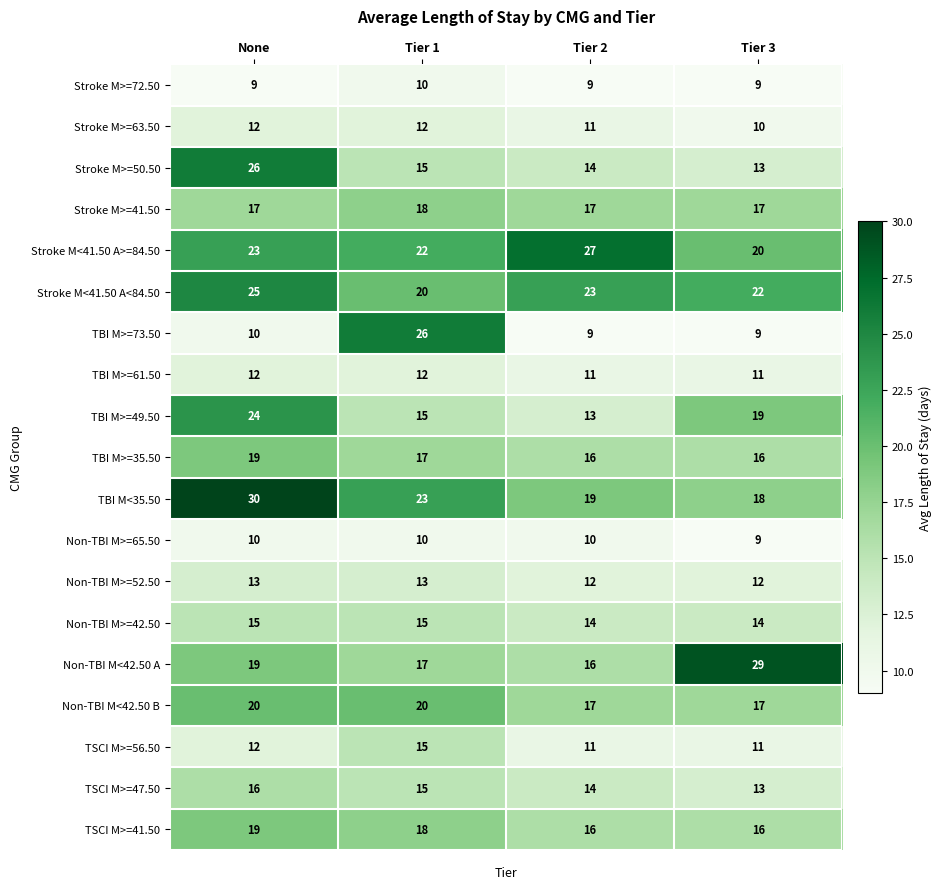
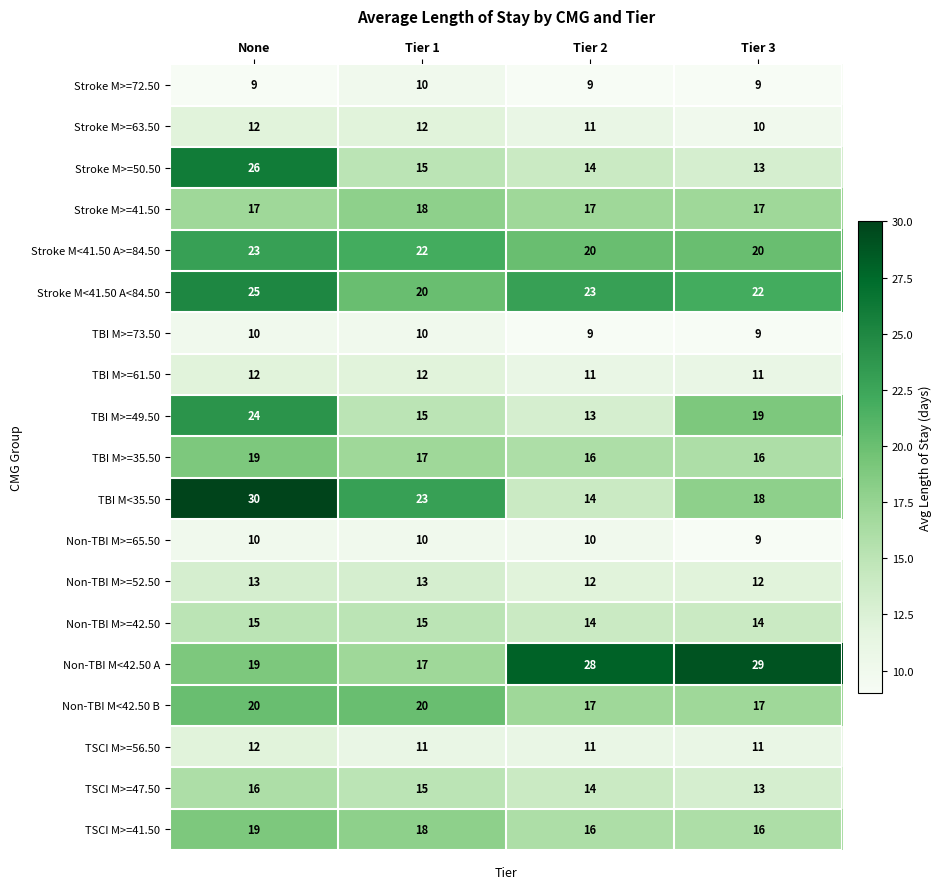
Stroke M<41.50 A>=84.50, Tier 2: 27 -> 20
TBI M>=73.50, Tier 1: 26 -> 10
TBI M<35.50, Tier 2: 19 -> 14
Non-TBI M<42.50 A, Tier 2: 16 -> 28
TSCI M>=56.50, Tier 1: 15 -> 11
